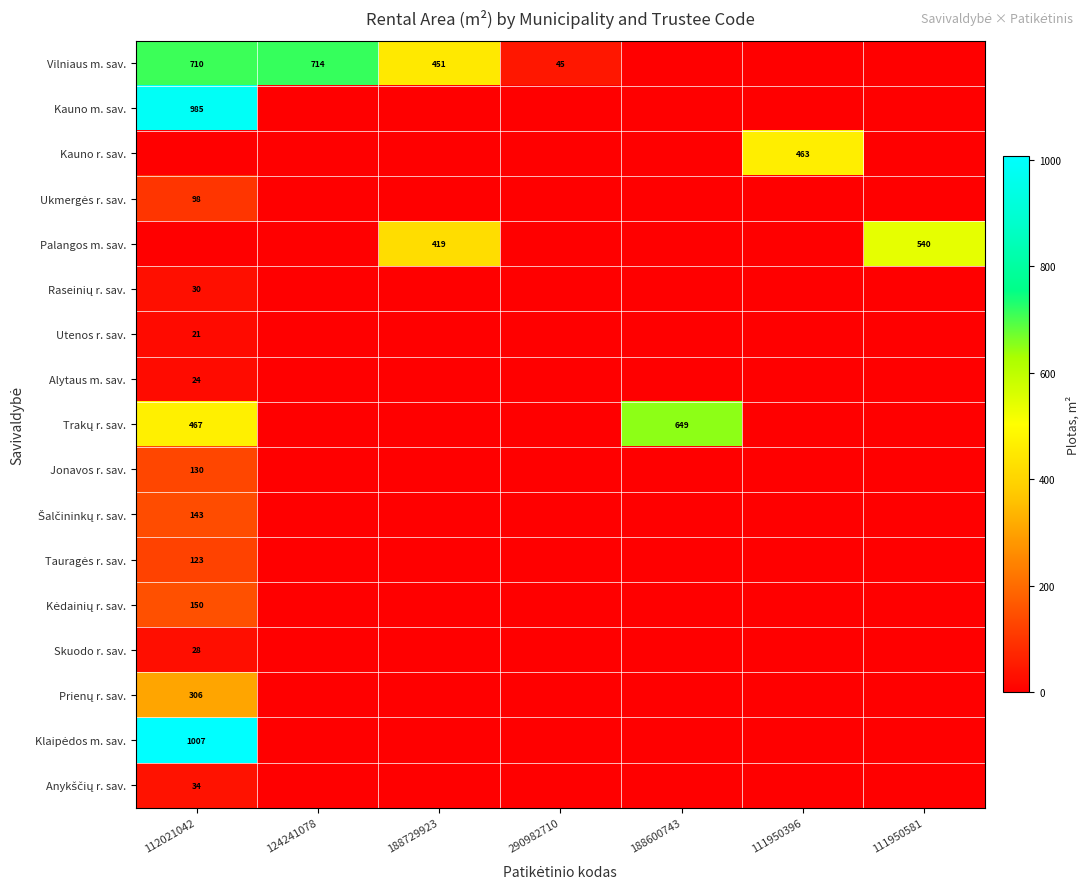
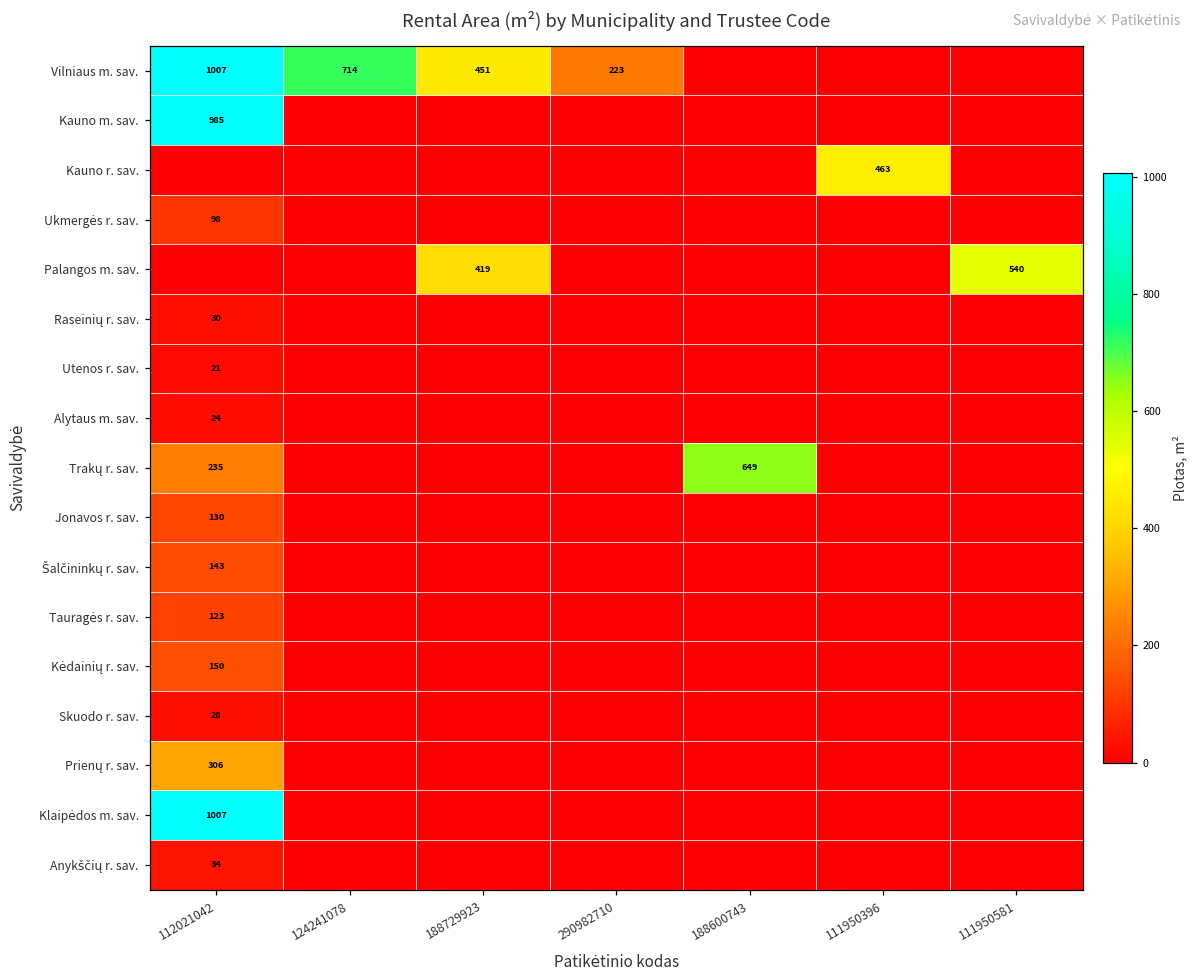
Vilniaus m. sav., 112021042: 710 -> 1007
Vilniaus m. sav., 290982710: 45 -> 223
Trakų r. sav., 112021042: 467 -> 235
